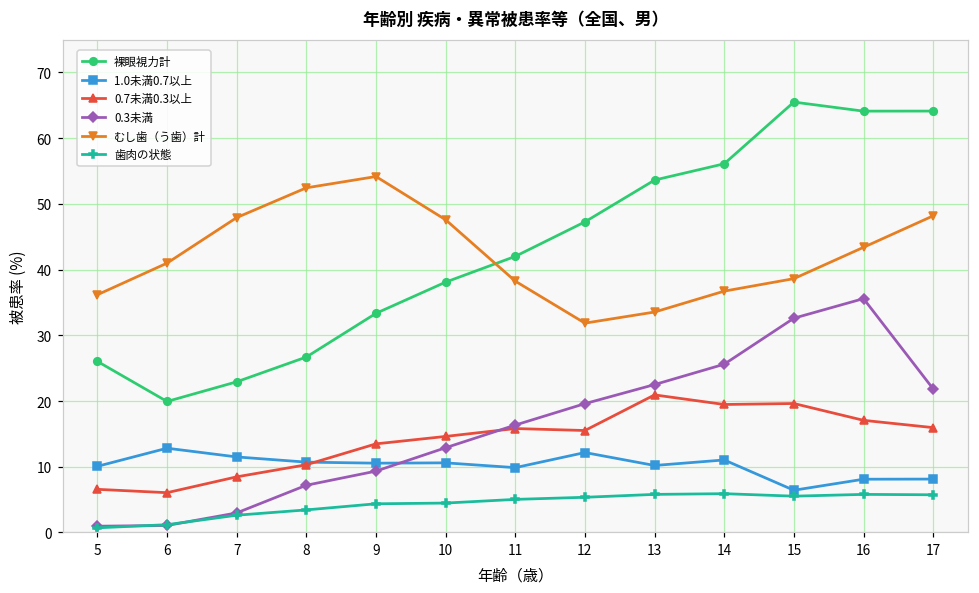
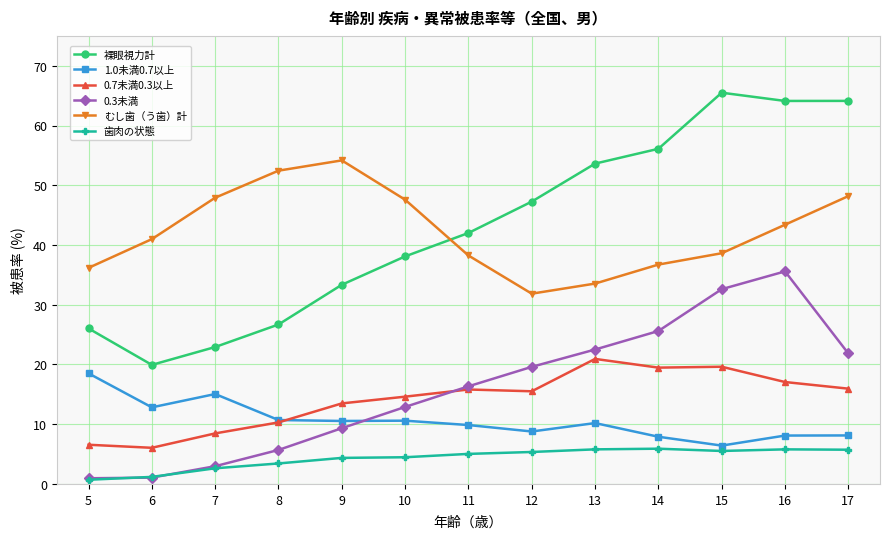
1.0未満0.7以上, 5: 10 -> 19
1.0未満0.7以上, 7: 11 -> 15
0.3未満, 8: 7 -> 6
1.0未満0.7以上, 12: 12 -> 9
1.0未満0.7以上, 14: 11 -> 8
